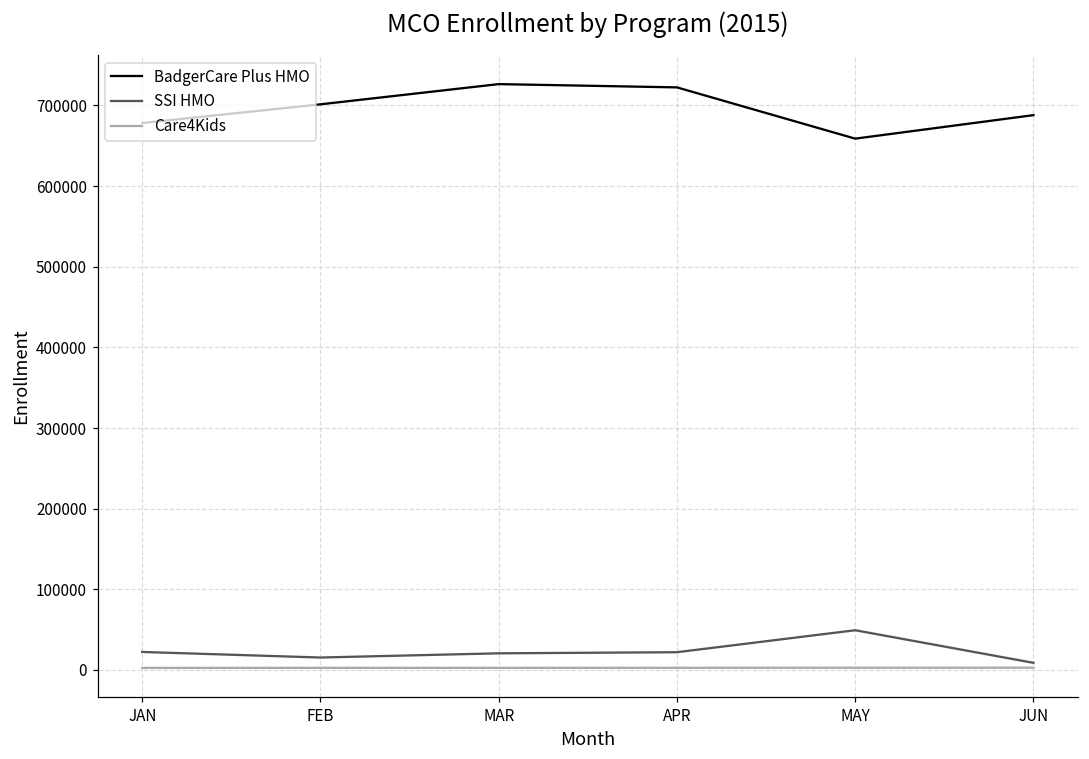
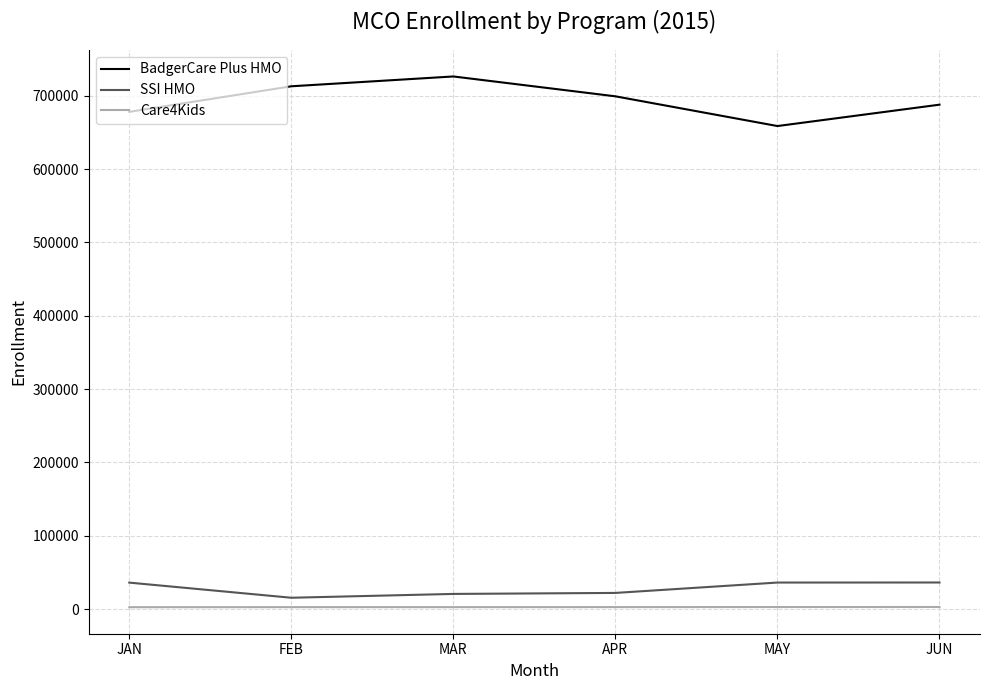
SSI HMO, JAN: 20000 -> 40000
BadgerCare Plus HMO, FEB: 700000 -> 710000
BadgerCare Plus HMO, APR: 720000 -> 700000
SSI HMO, MAY: 50000 -> 40000
SSI HMO, JUN: 10000 -> 40000
